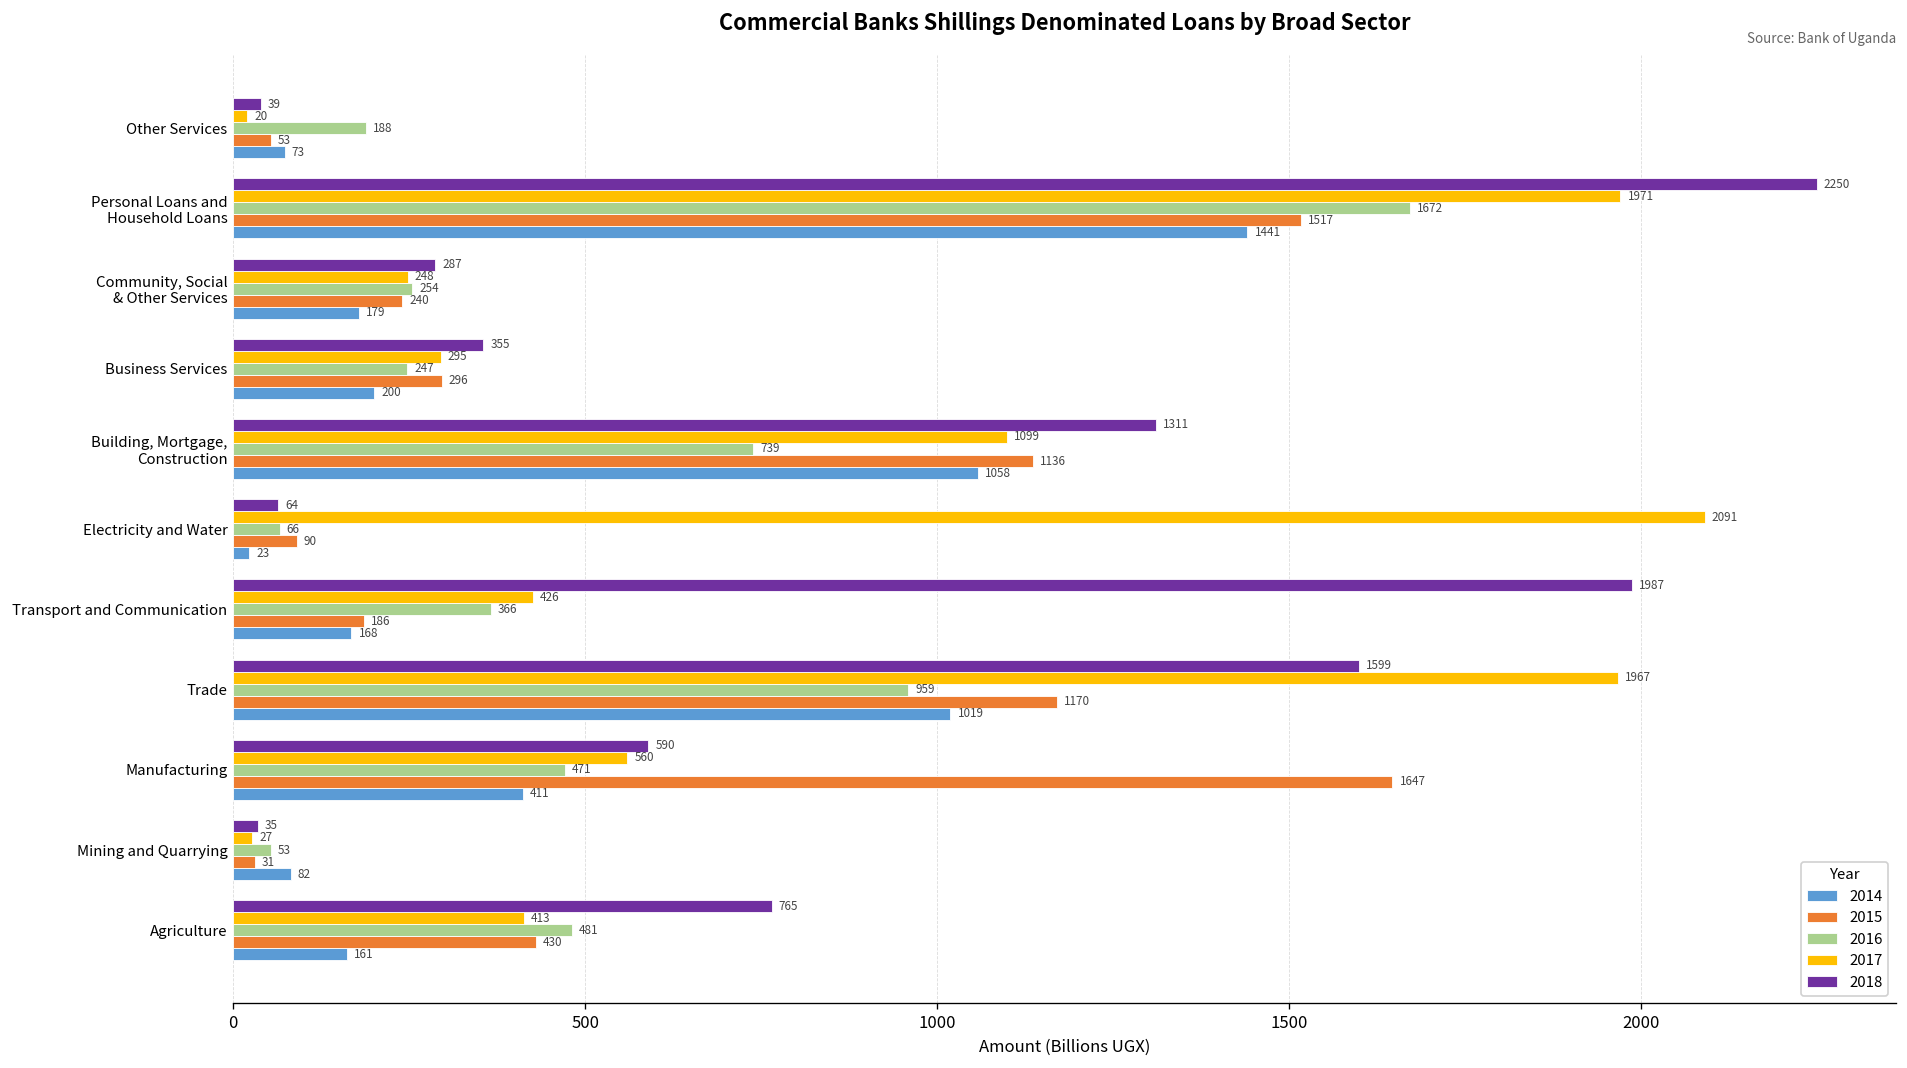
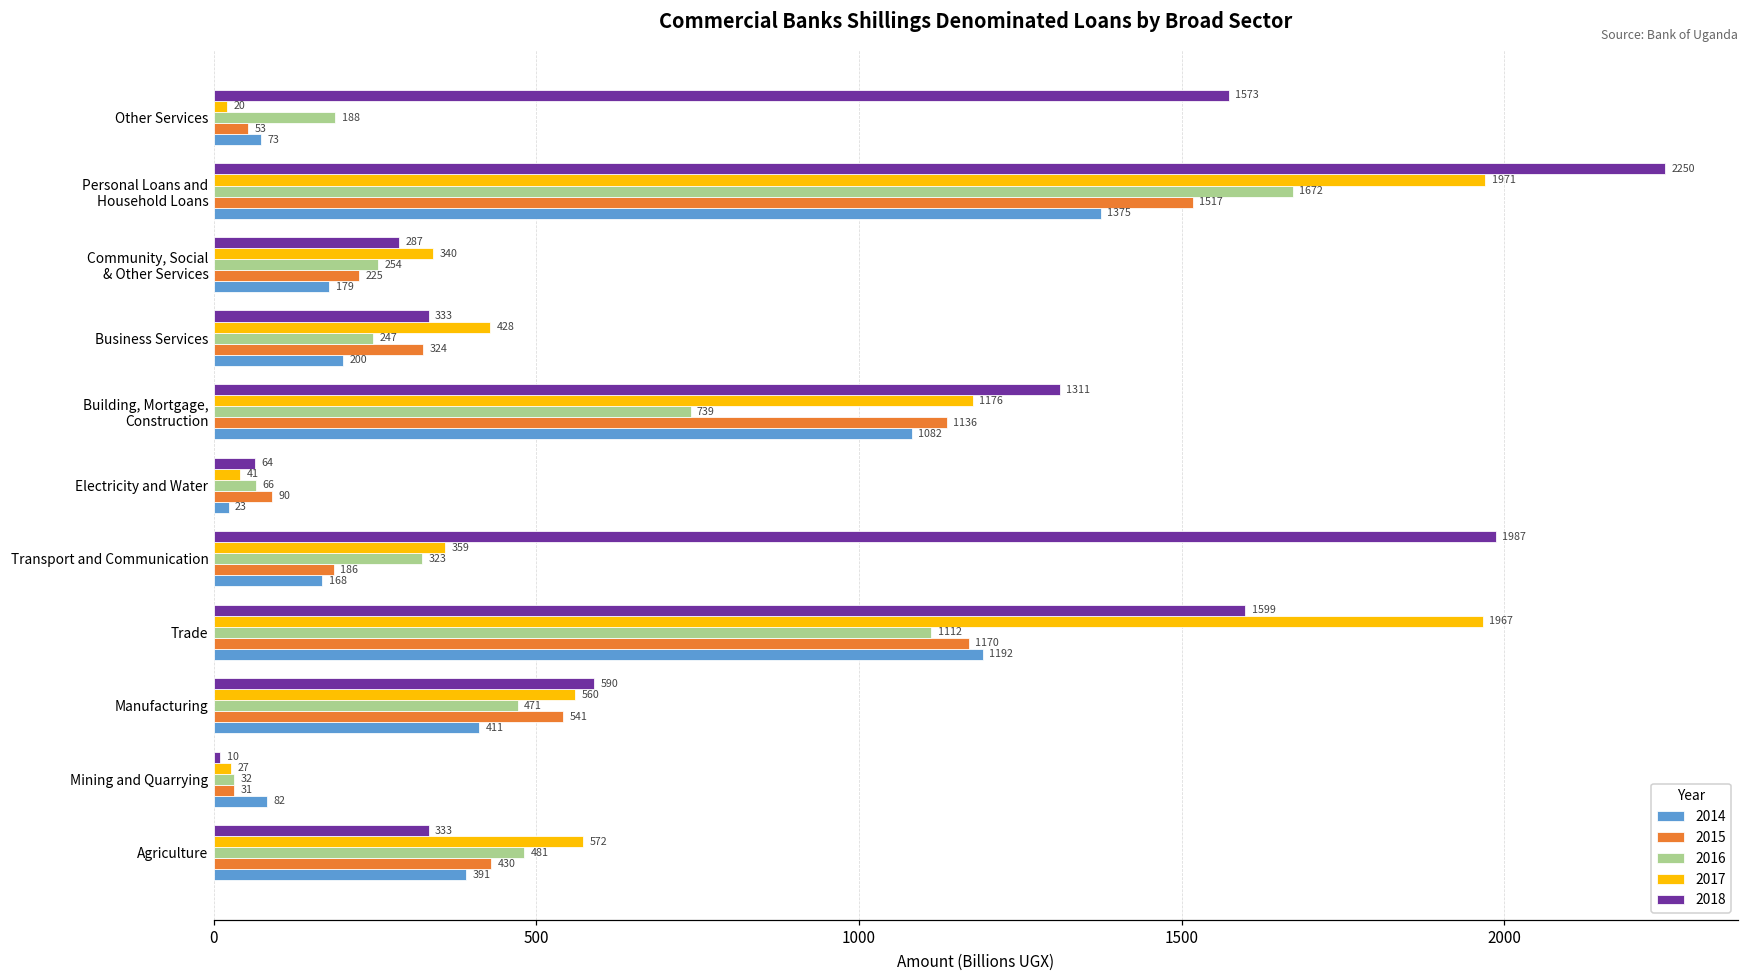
2018, Other Services: 39 -> 1573
2014, Personal Loans and Household Loans: 1441 -> 1375
2017, Community, Social & Other Services: 248 -> 340
2015, Community, Social & Other Services: 240 -> 225
2018, Business Services: 355 -> 333
2017, Business Services: 295 -> 428
2015, Business Services: 296 -> 324
2017, Building, Mortgage, Construction: 1099 -> 1176
2014, Building, Mortgage, Construction: 1058 -> 1082
2017, Electricity and Water: 2091 -> 41
2017, Transport and Communication: 426 -> 359
2016, Transport and Communication: 366 -> 323
2016, Trade: 959 -> 1112
2014, Trade: 1019 -> 1192
2015, Manufacturing: 1647 -> 541
2018, Mining and Quarrying: 35 -> 10
2016, Mining and Quarrying: 53 -> 32
2018, Agriculture: 765 -> 333
2017, Agriculture: 413 -> 572
2014, Agriculture: 161 -> 391
